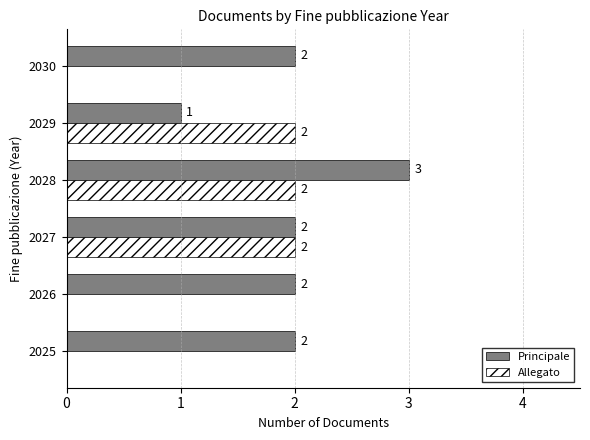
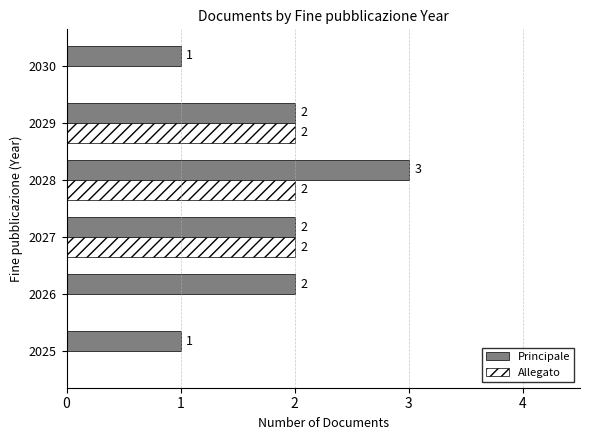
Principale, 2030: 2 -> 1
Principale, 2029: 1 -> 2
Principale, 2025: 2 -> 1
